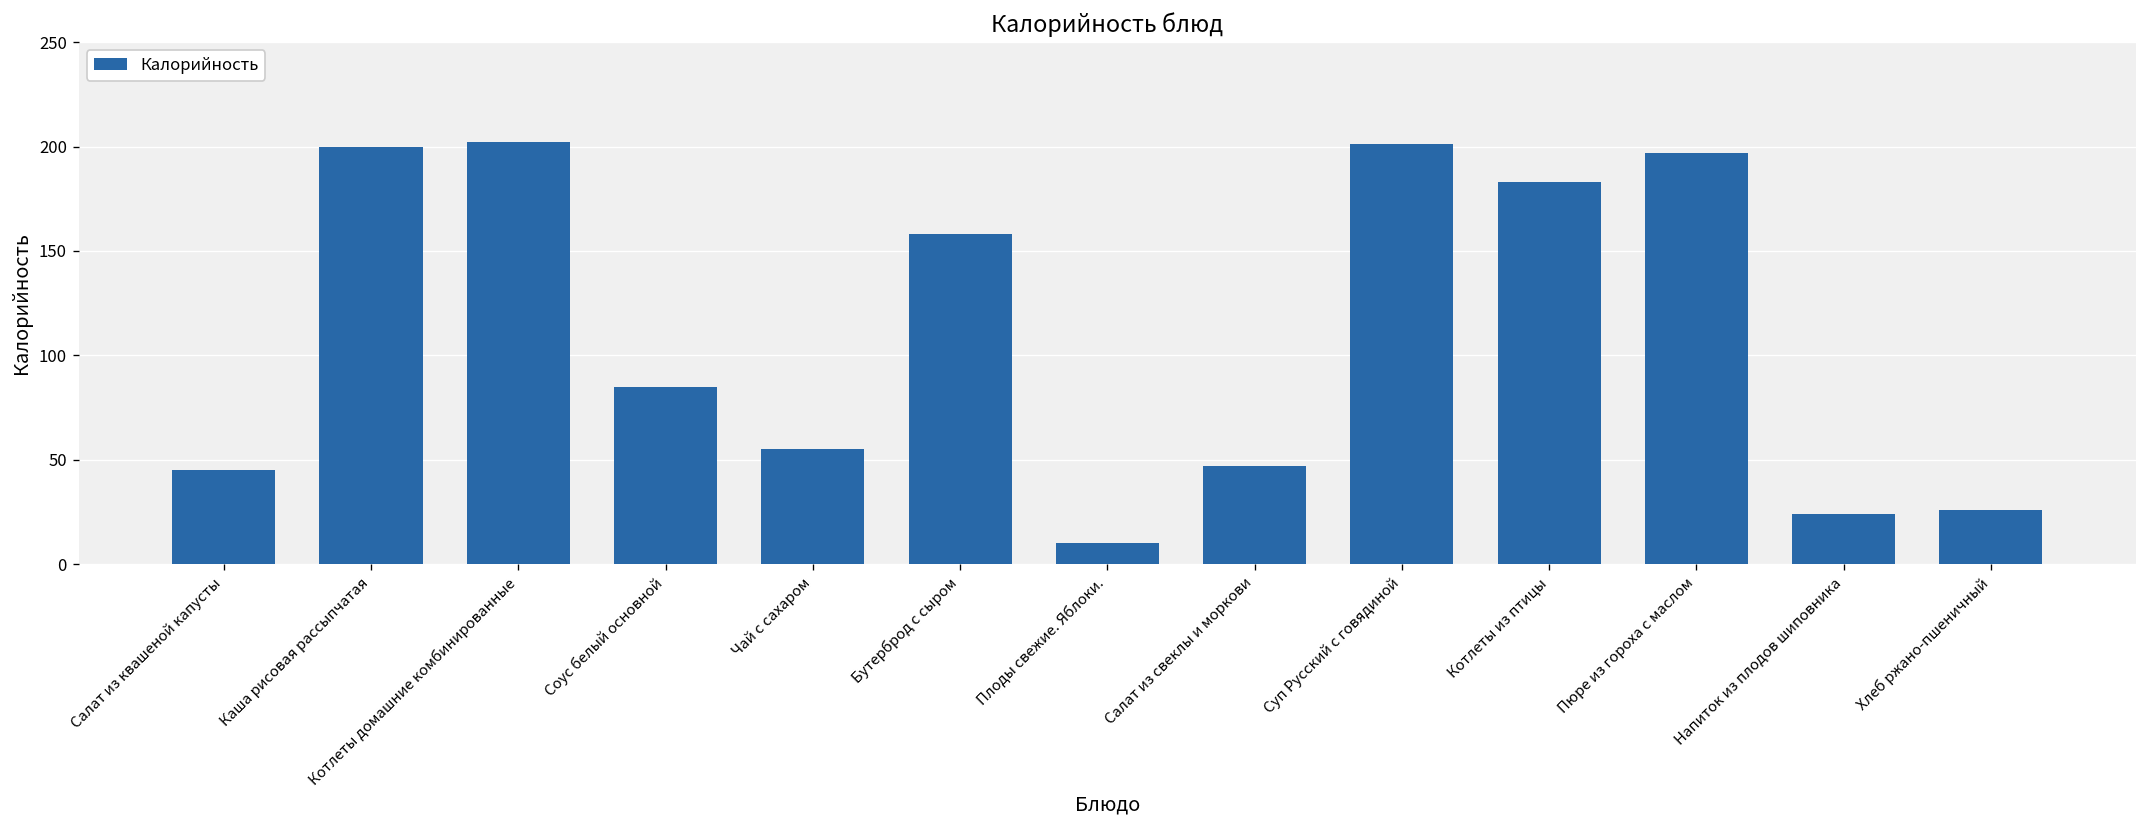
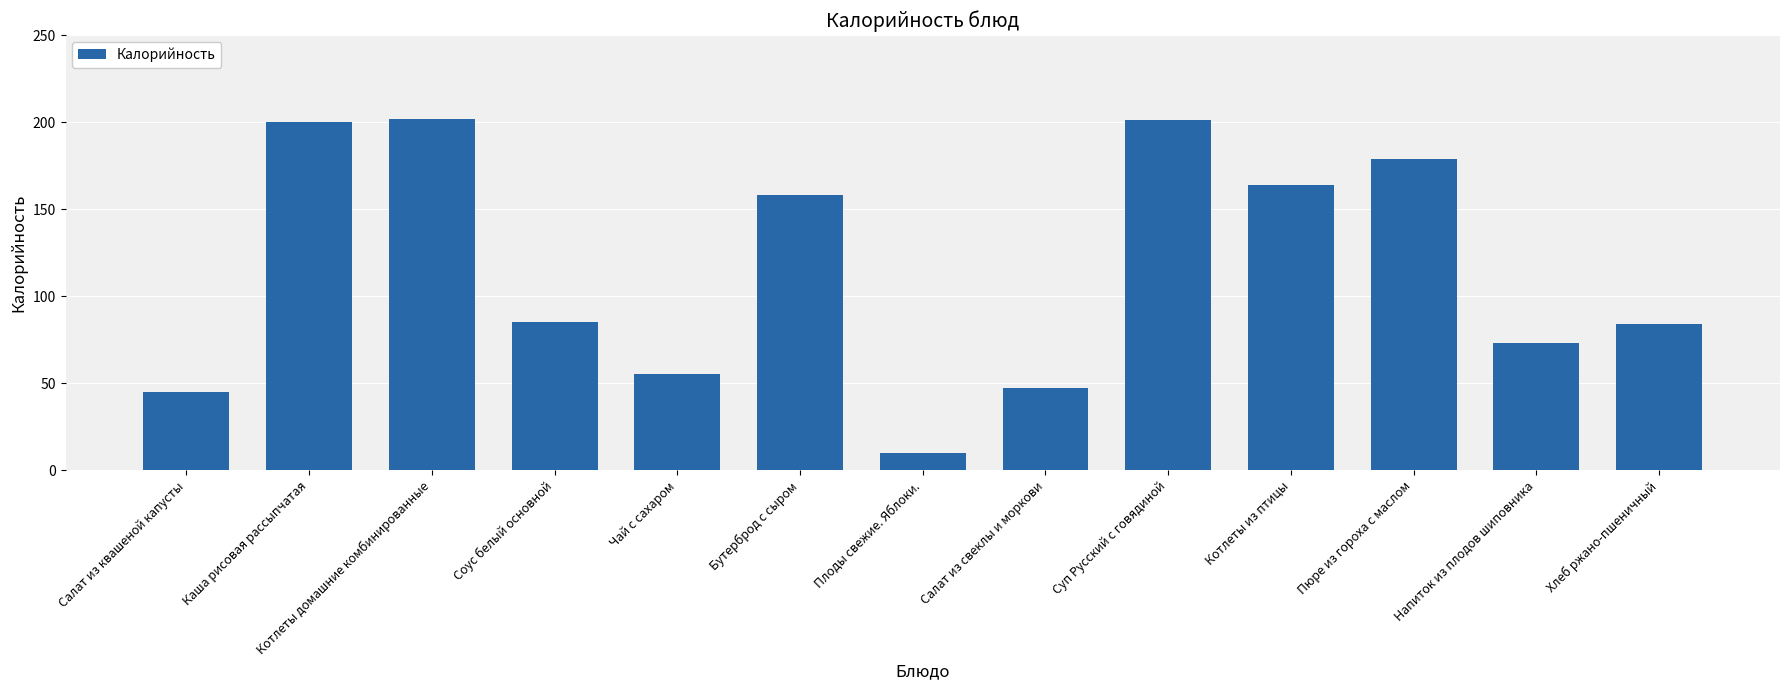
Котлеты из птицы: 183 -> 164
Пюре из гороха с маслом: 197 -> 179
Напиток из плодов шиповника: 24 -> 73
Хлеб ржано-пшеничный: 26 -> 84
